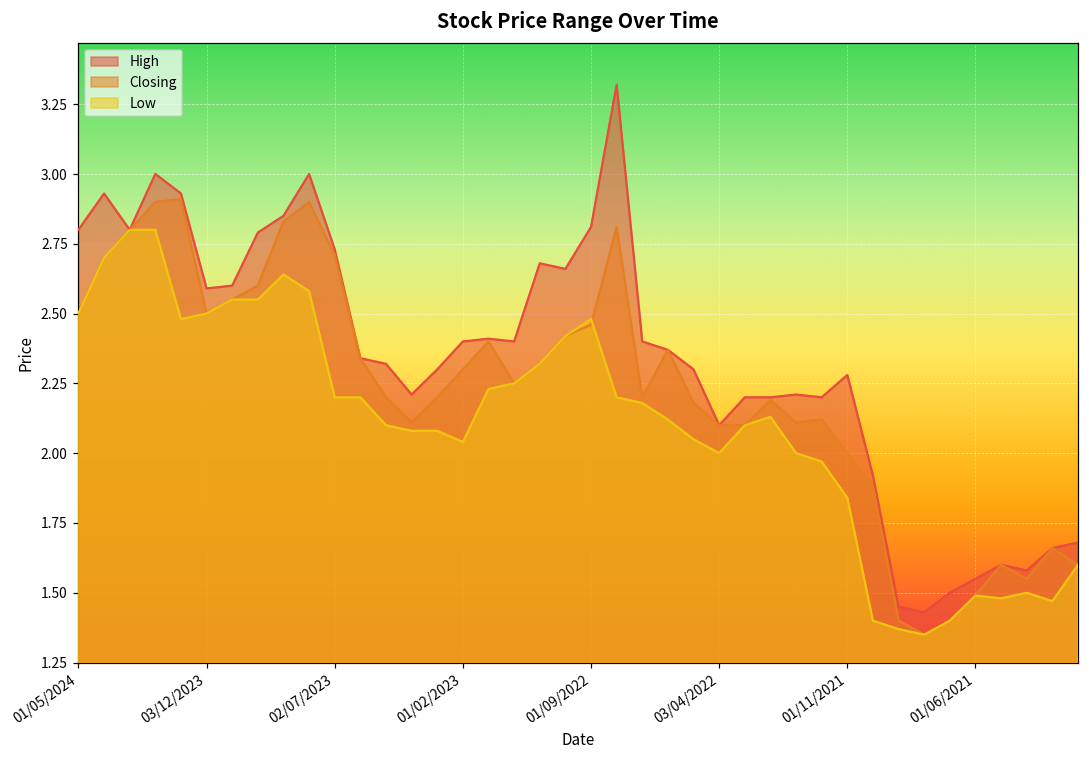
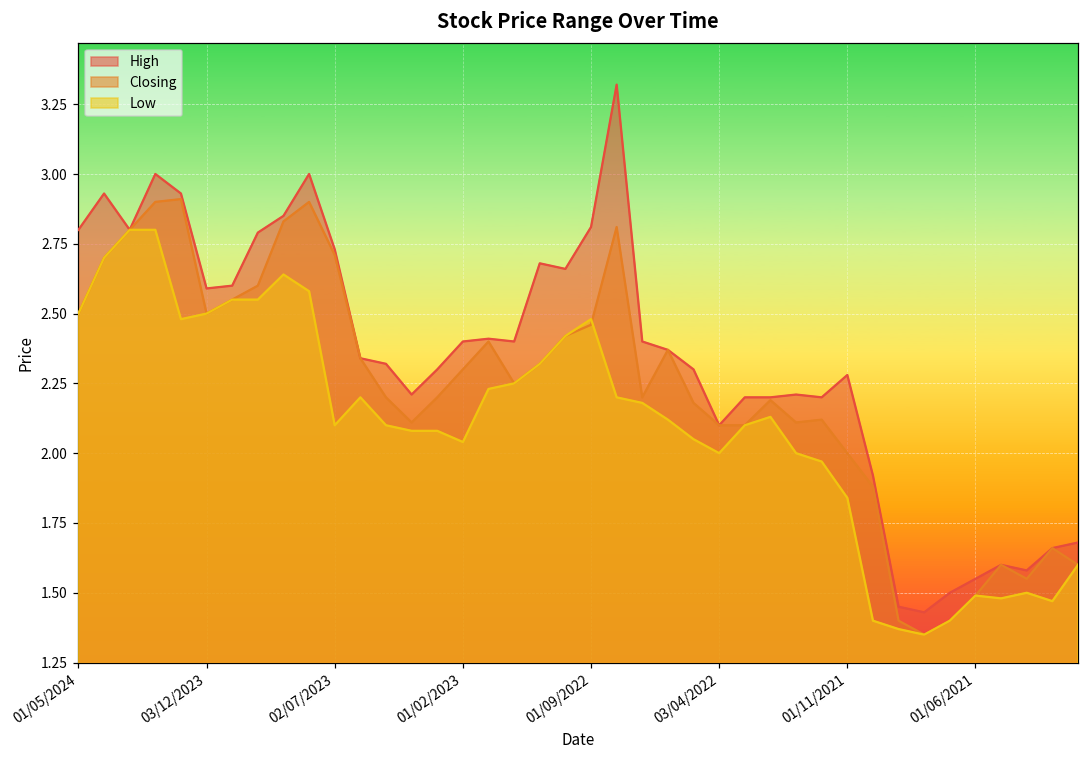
Low, 02/07/2023: 2.2 -> 2.1
